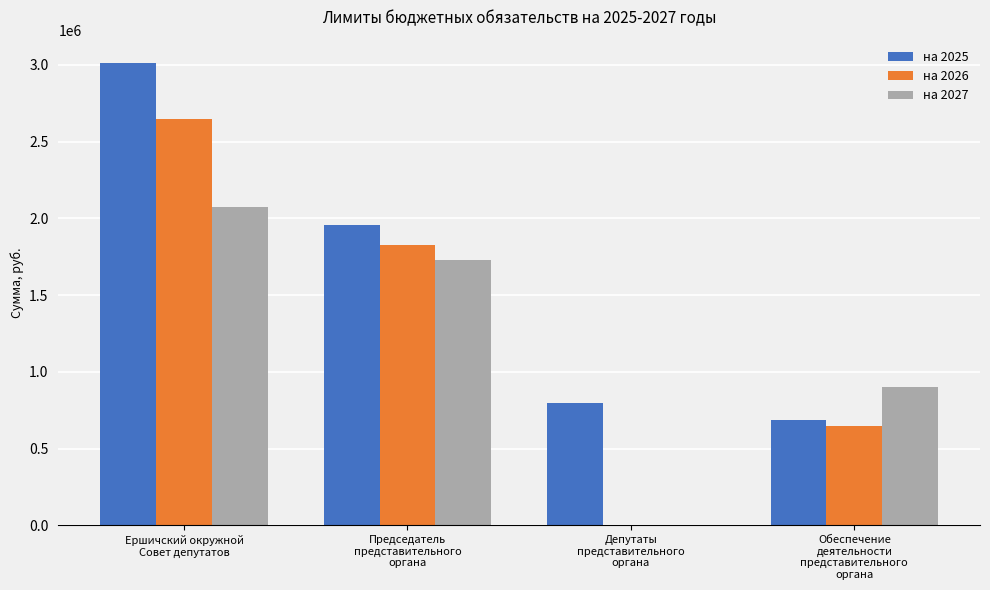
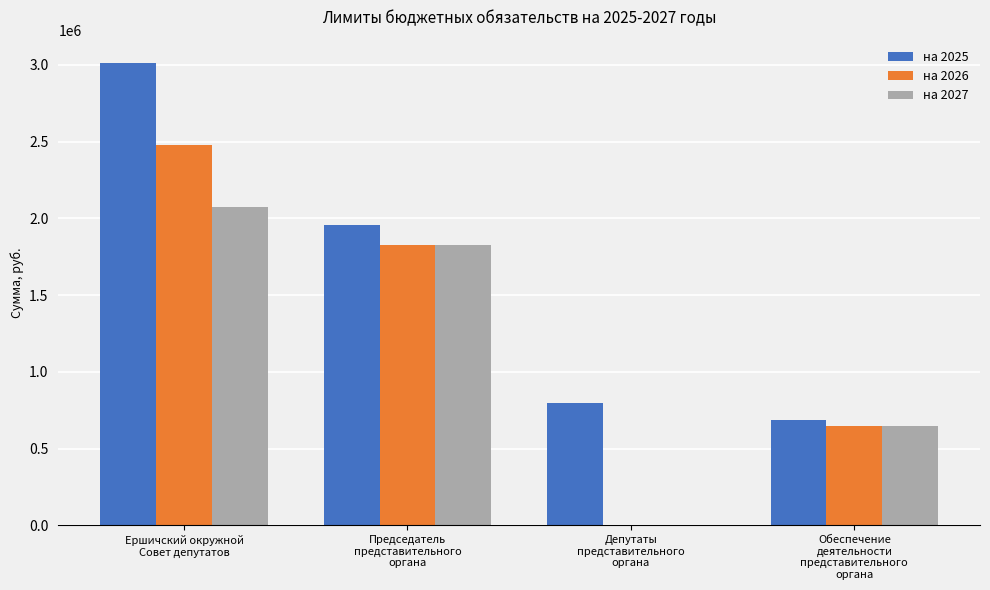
на 2026, Ершичский окружной Совет депутатов: 2650000 -> 2480000
на 2027, Председатель представительного органа: 1730000 -> 1830000
на 2027, Обеспечение деятельности представительного органа: 900000 -> 650000
